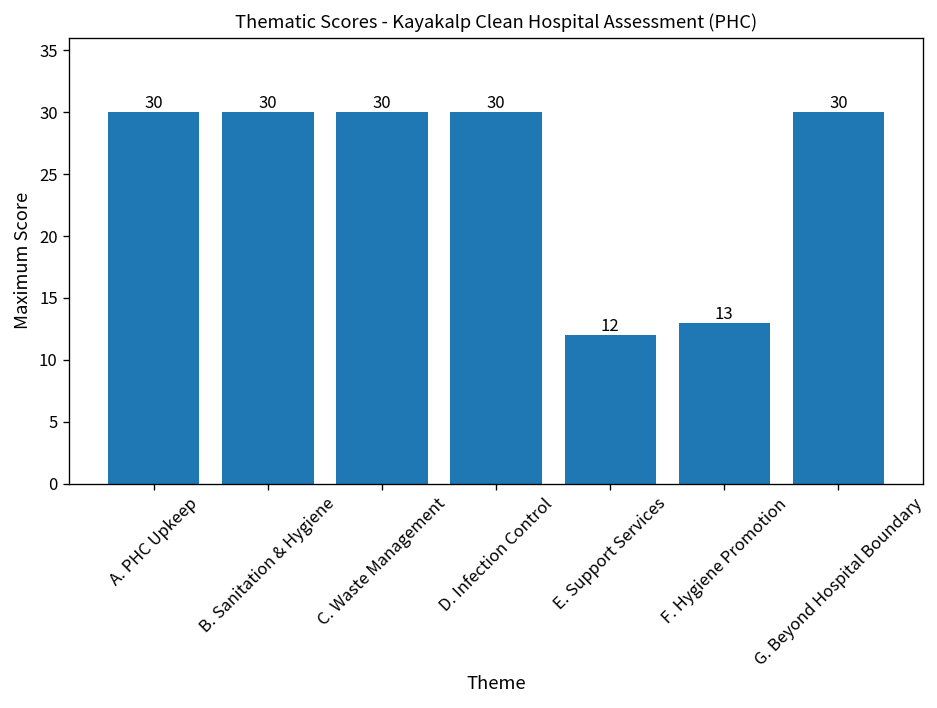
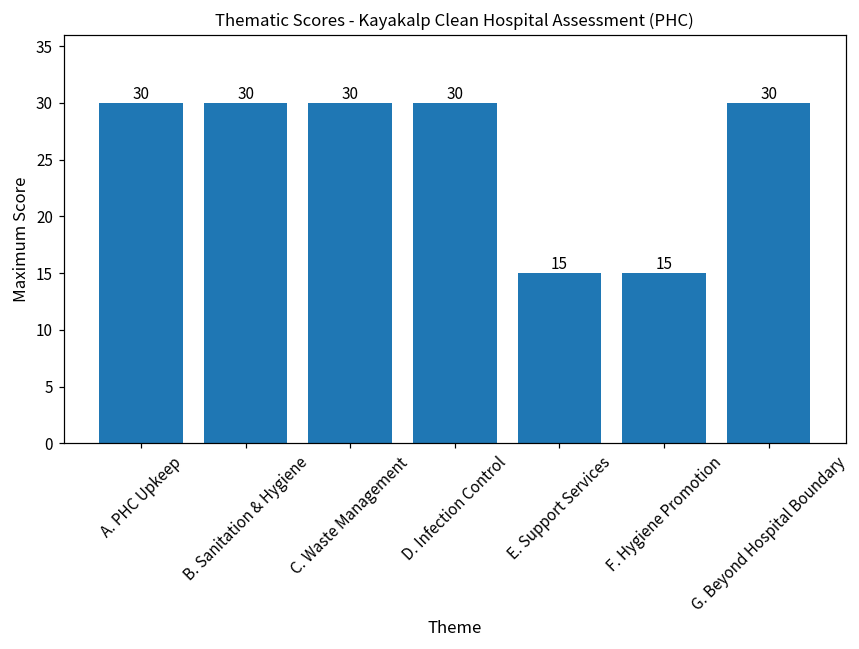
E. Support Services: 12 -> 15
F. Hygiene Promotion: 13 -> 15
